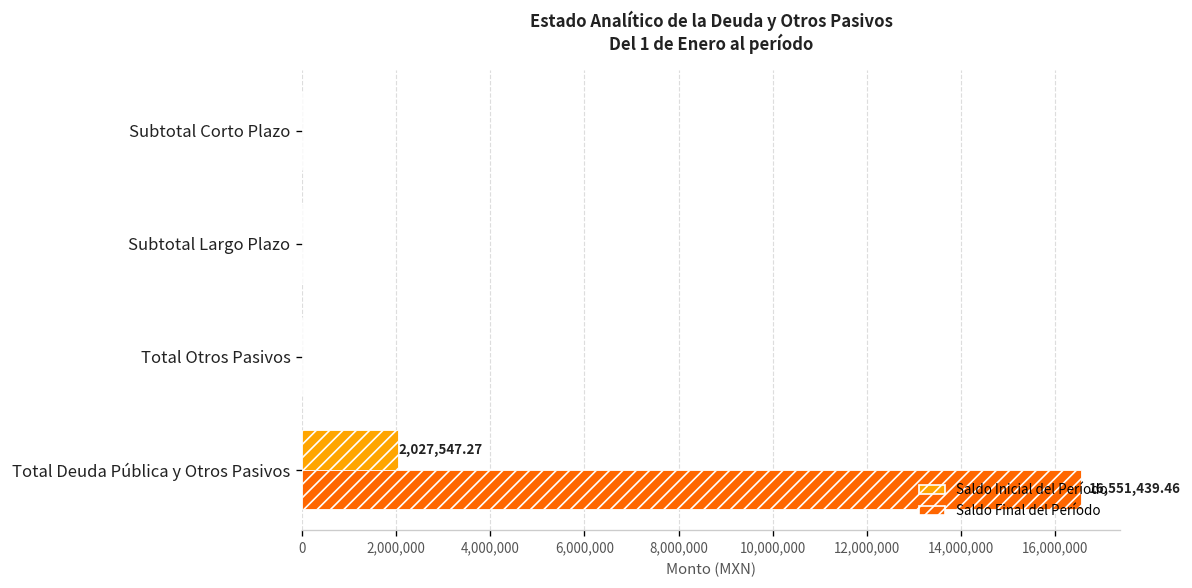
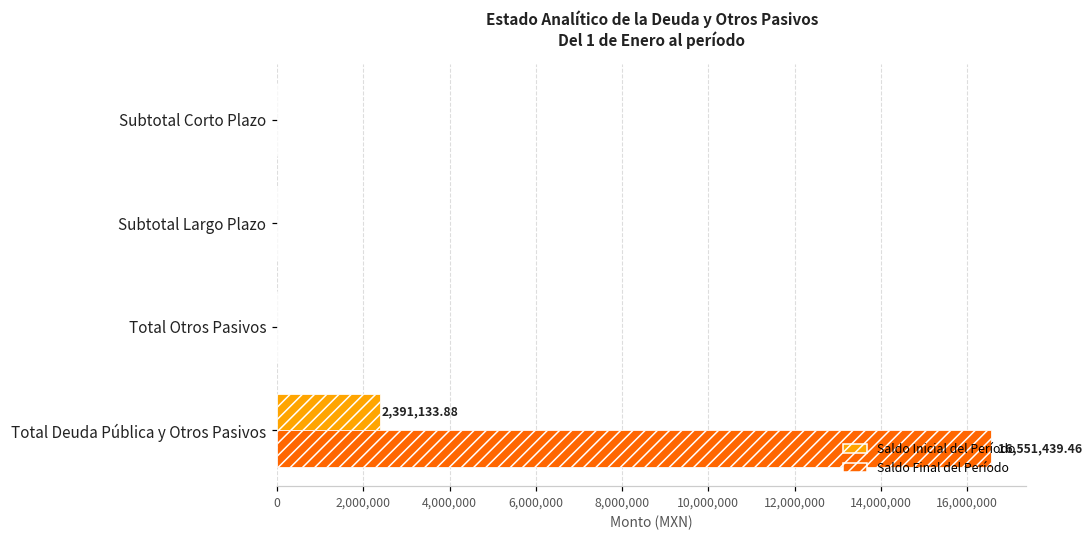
Saldo Inicial del Período, Total Deuda Pública y Otros Pasivos: 2,027,547.27 -> 2,391,133.88
